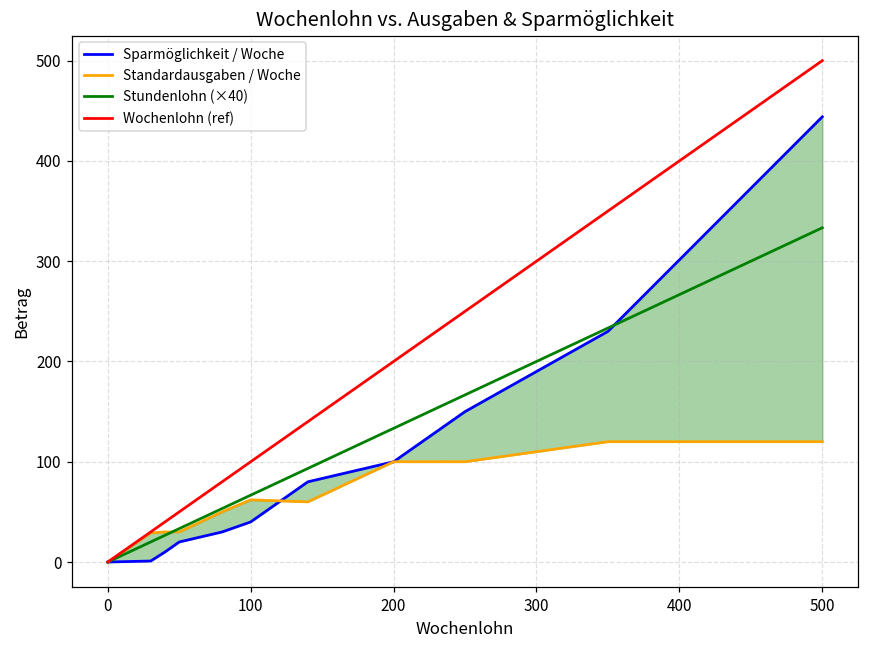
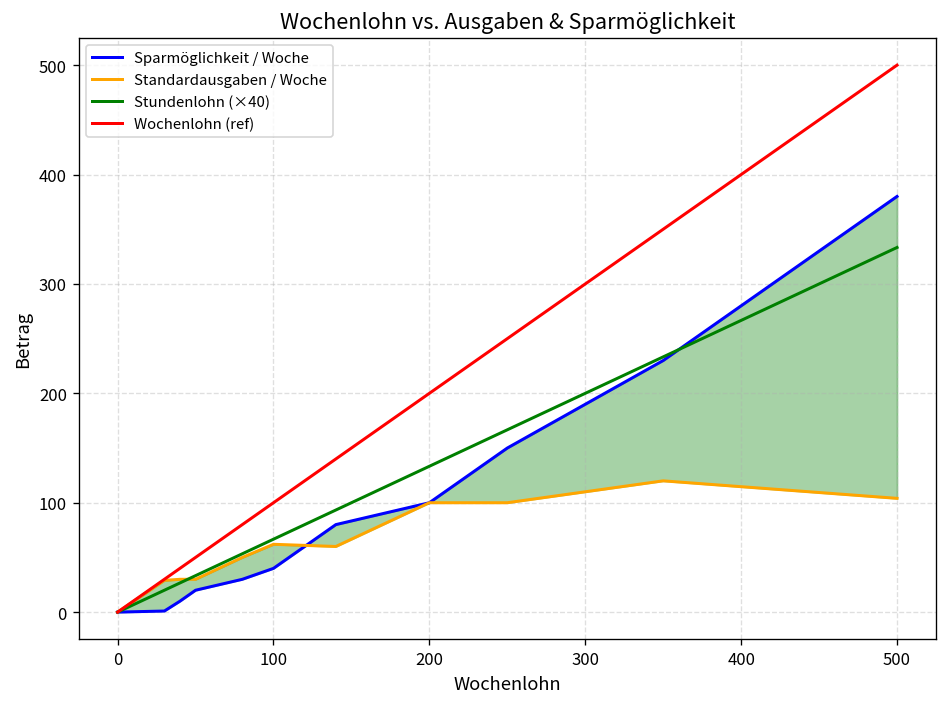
Sparmöglichkeit / Woche, 500: 440 -> 380
Standardausgaben / Woche, 500: 120 -> 100
